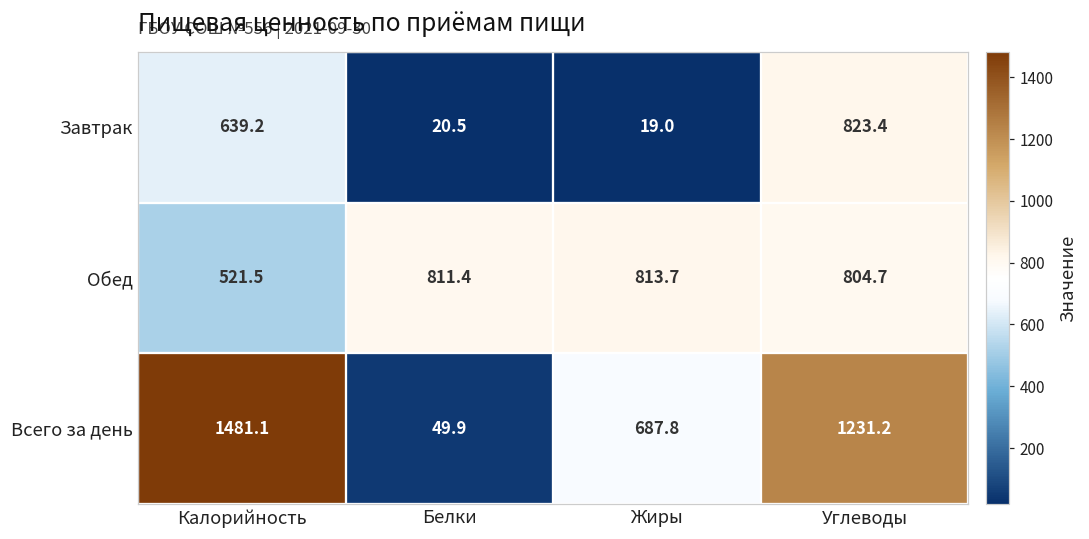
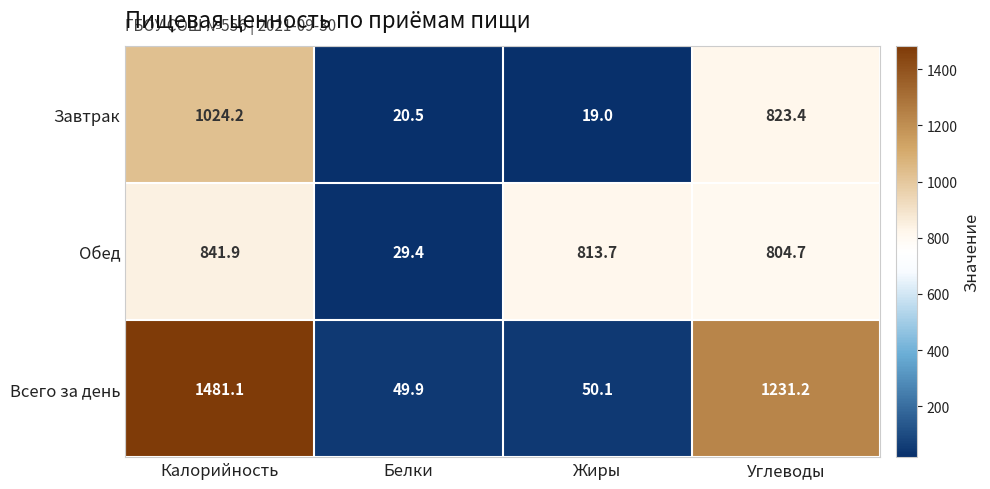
Завтрак, Калорийность: 639.2 -> 1024.2
Обед, Калорийность: 521.5 -> 841.9
Обед, Белки: 811.4 -> 29.4
Всего за день, Жиры: 687.8 -> 50.1
